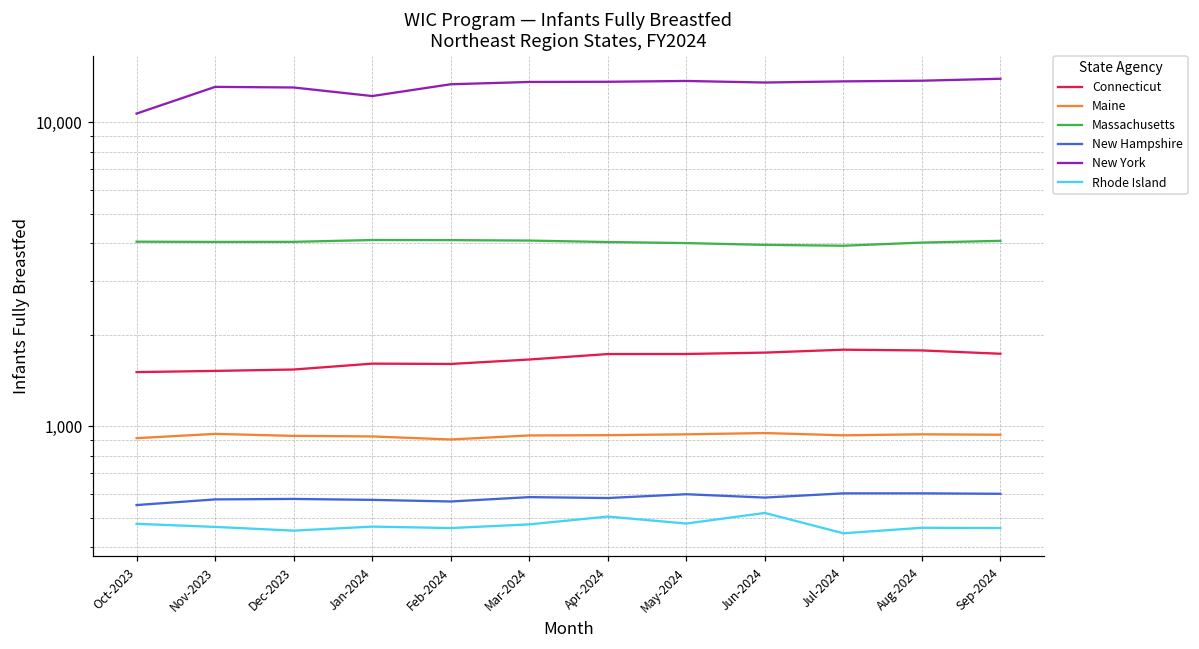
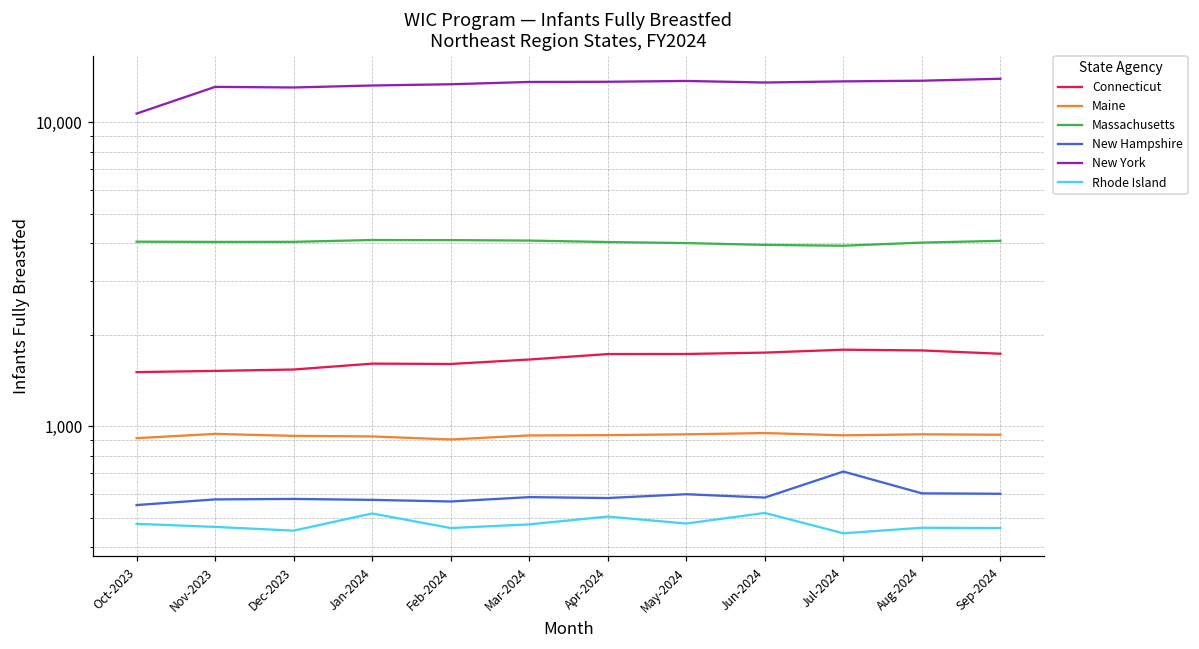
New York, Jan-2024: 12,000 -> 13,000
Rhode Island, Jan-2024: 470 -> 520
New Hampshire, Jul-2024: 600 -> 710
